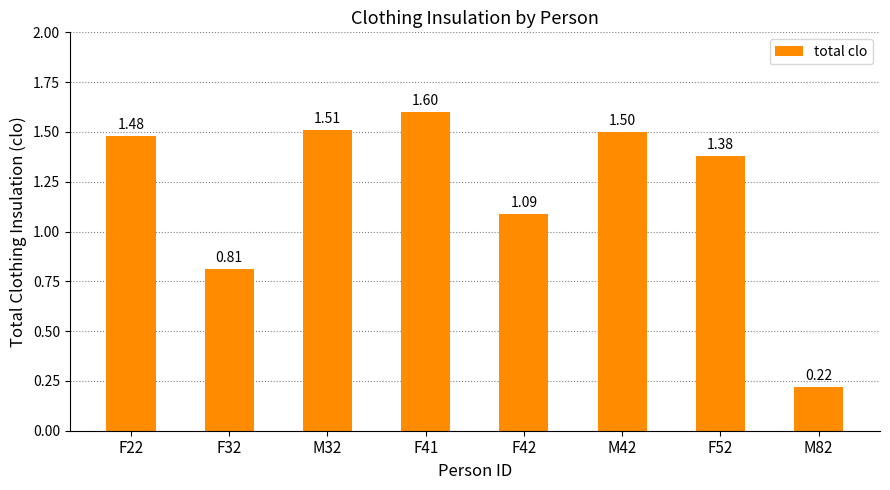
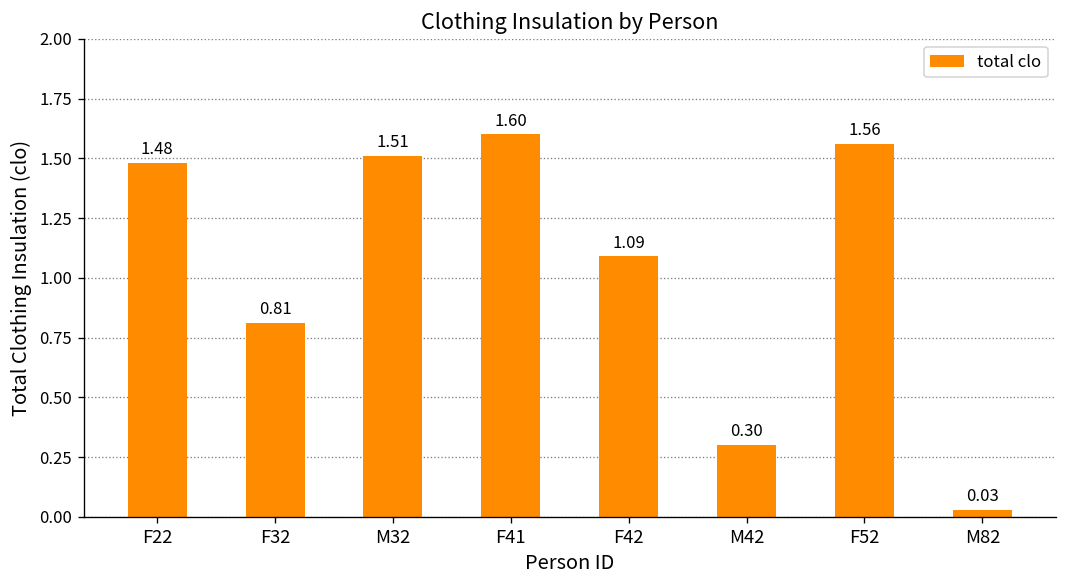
M42: 1.50 -> 0.30
F52: 1.38 -> 1.56
M82: 0.22 -> 0.03
